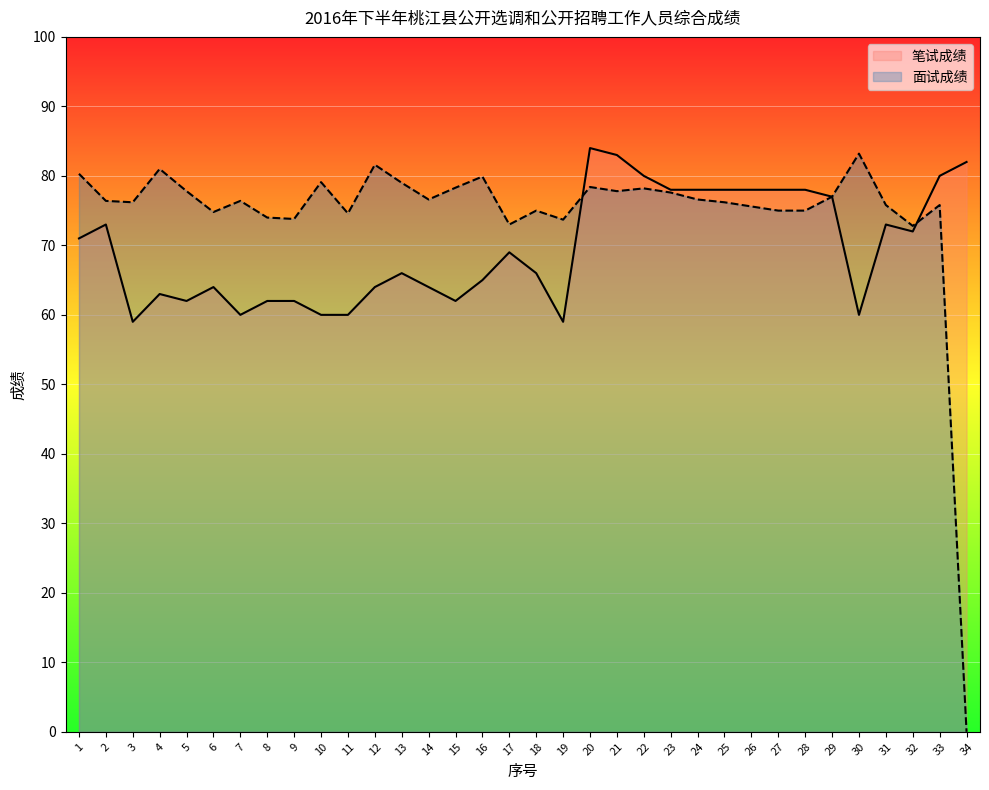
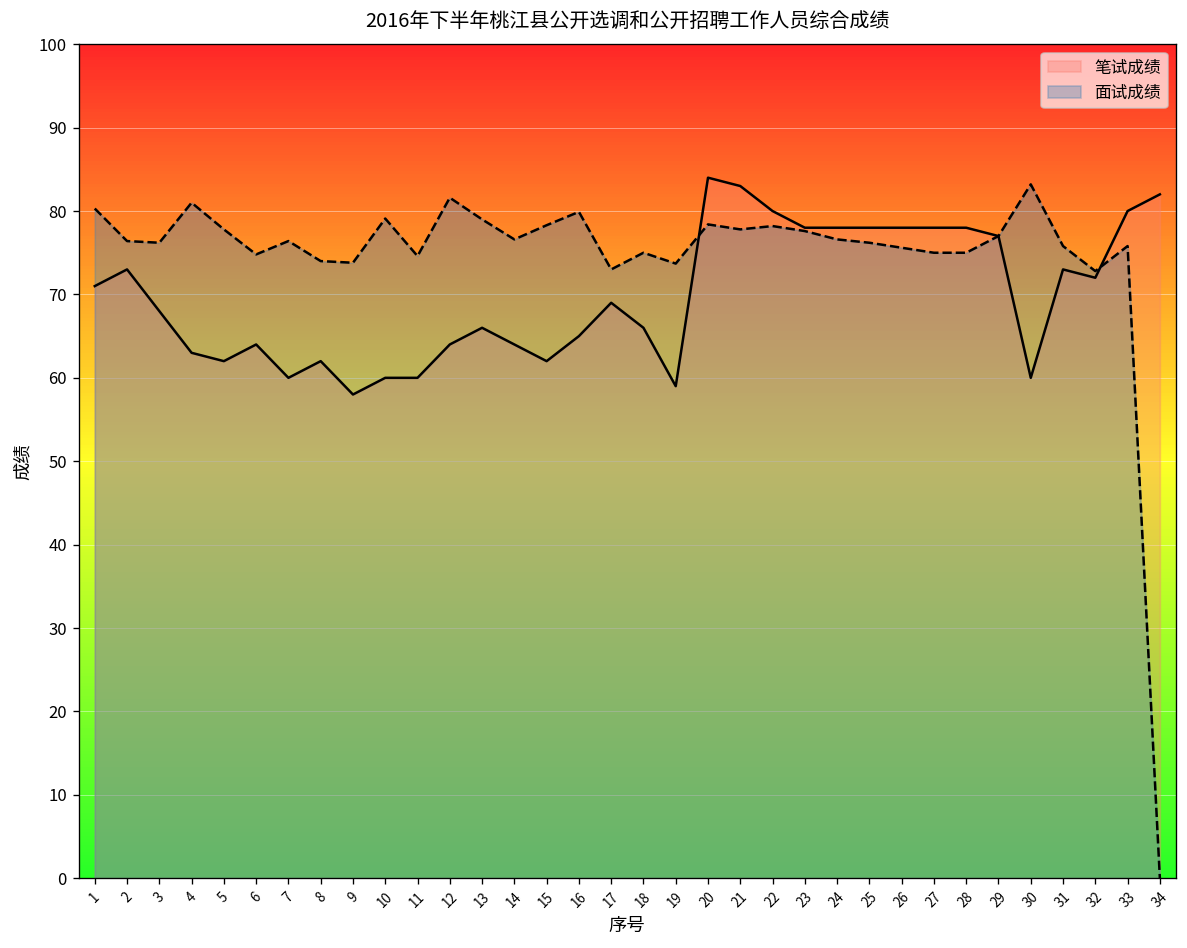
笔试成绩, 3: 59 -> 68
笔试成绩, 9: 62 -> 58
